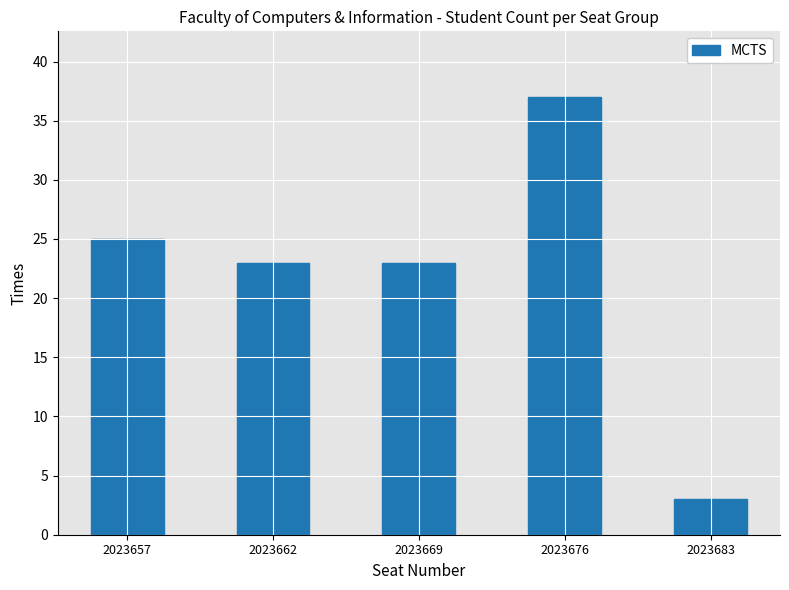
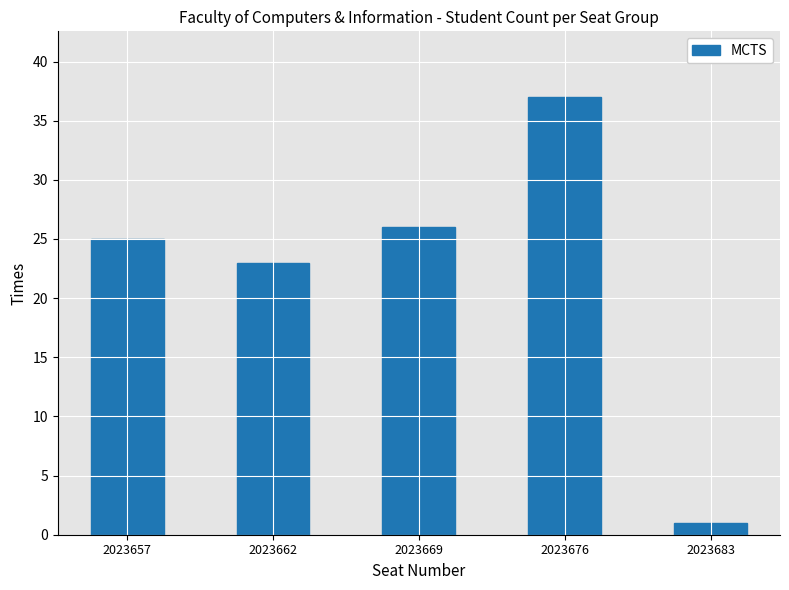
2023669: 23 -> 26
2023683: 3 -> 1
